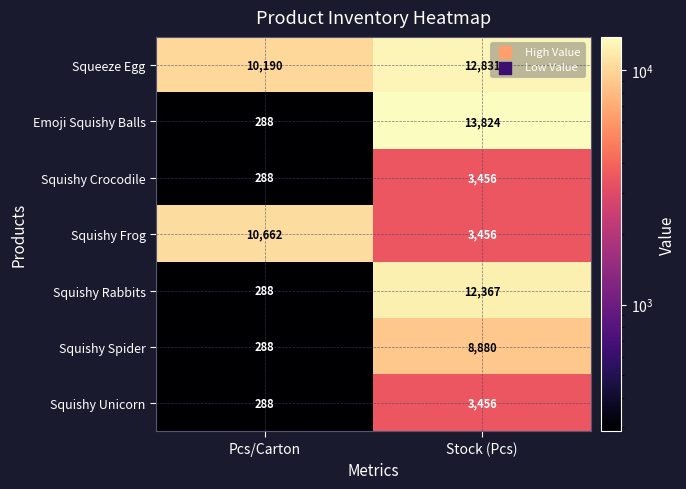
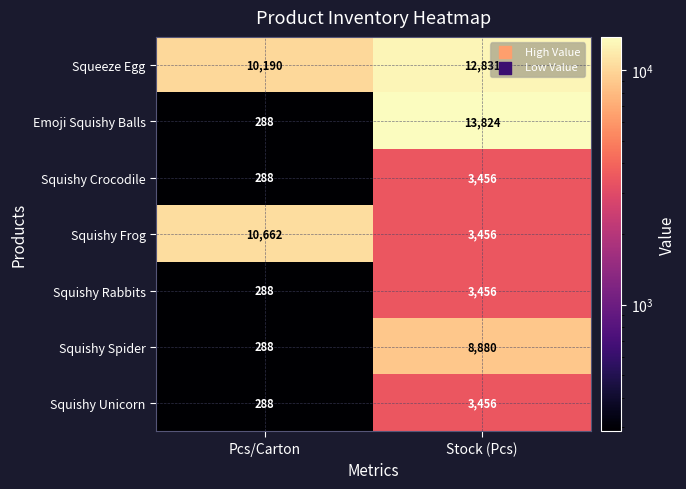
Squishy Rabbits, Stock (Pcs): 12,367 -> 3,456
